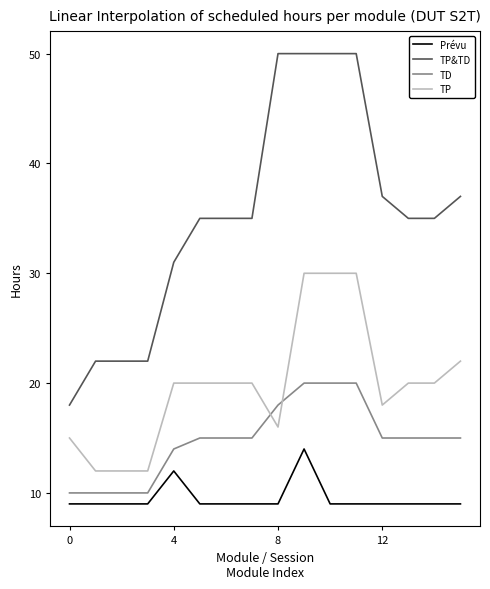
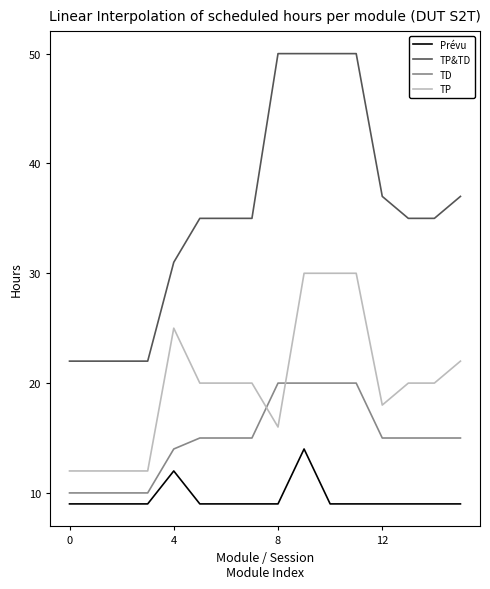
TP&TD, 0: 18 -> 22
TP, 0: 15 -> 12
TP, 4: 20 -> 25
TD, 8: 18 -> 20
